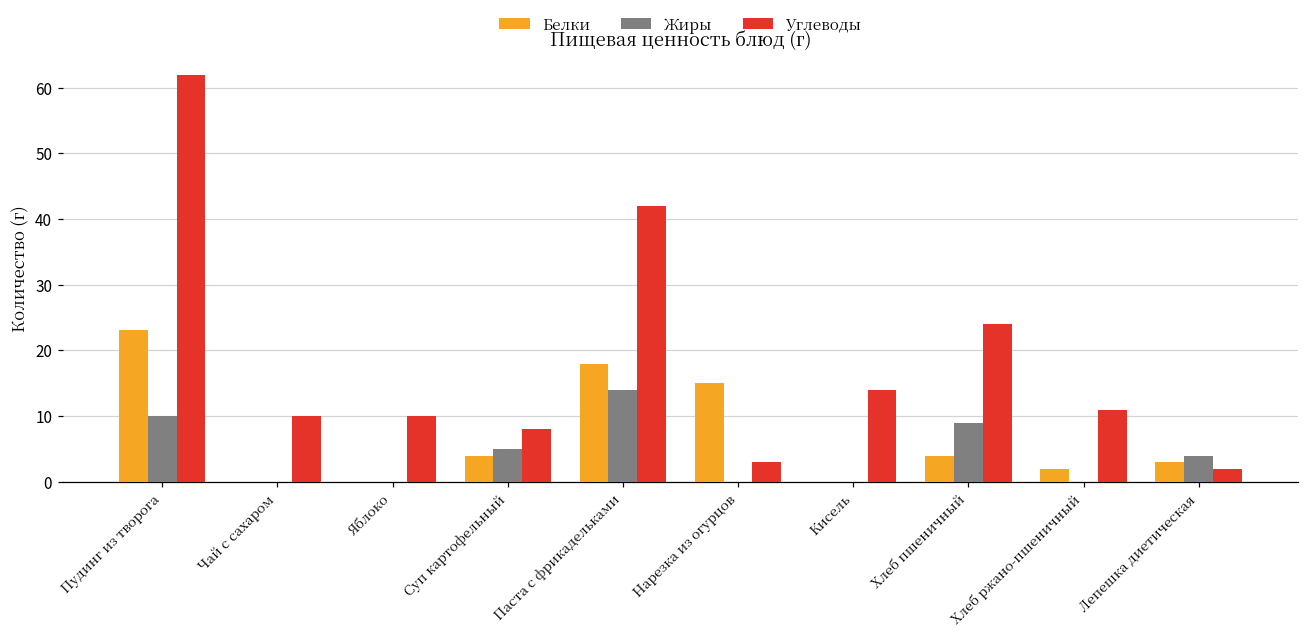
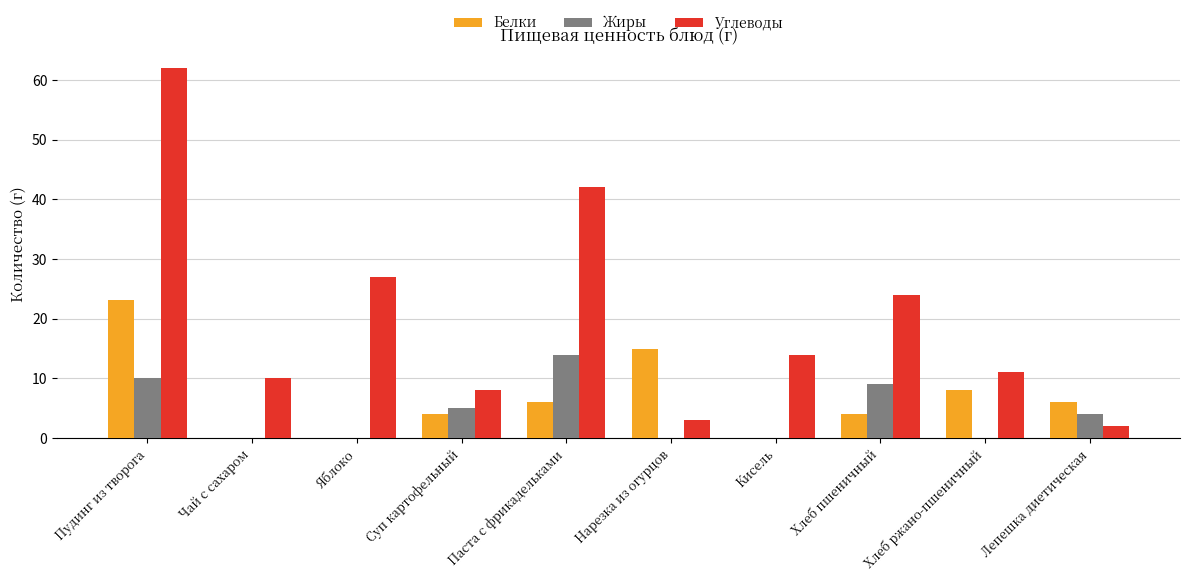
Углеводы, Яблоко: 10 -> 27
Белки, Паста с фрикадельками: 18 -> 6
Белки, Хлеб ржано-пшеничный: 2 -> 8
Белки, Лепешка диетическая: 3 -> 6
